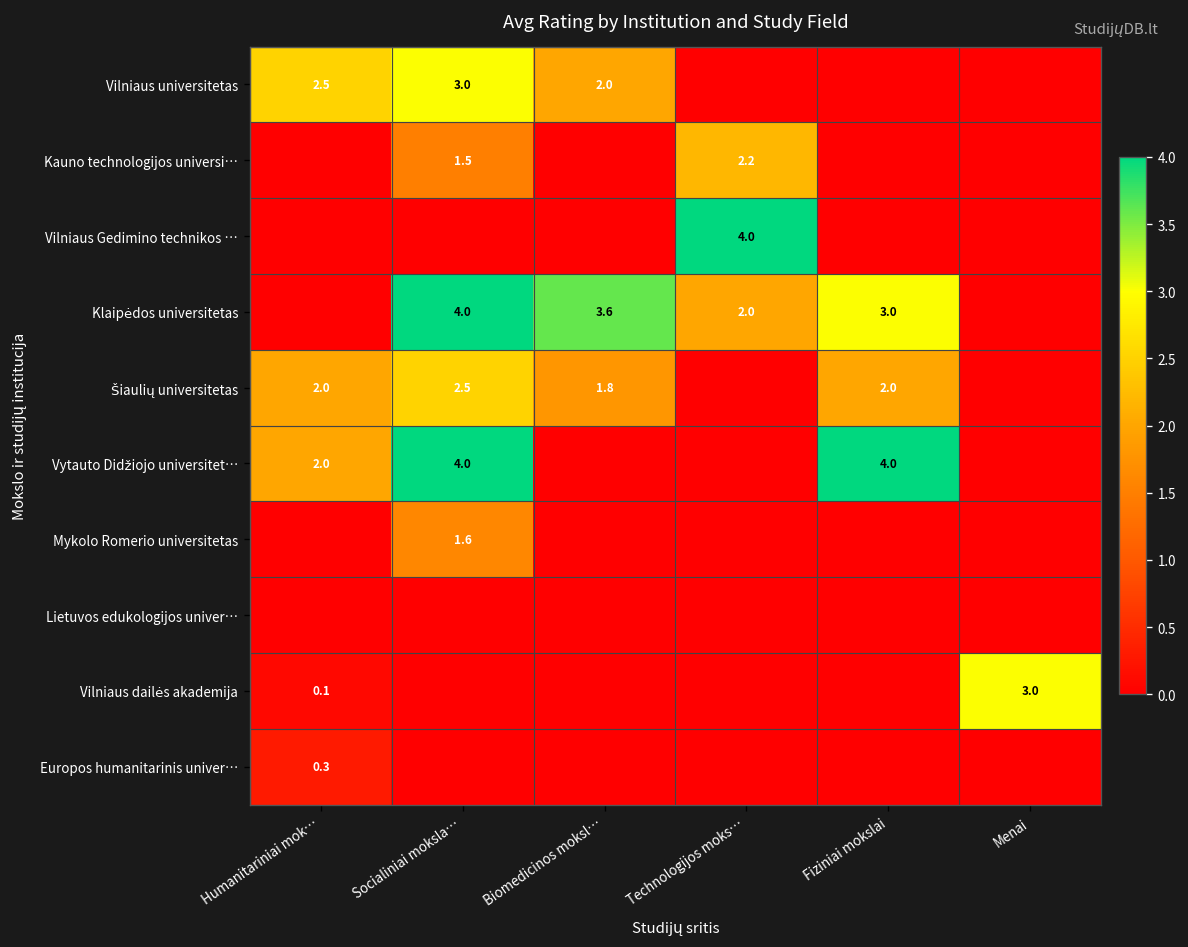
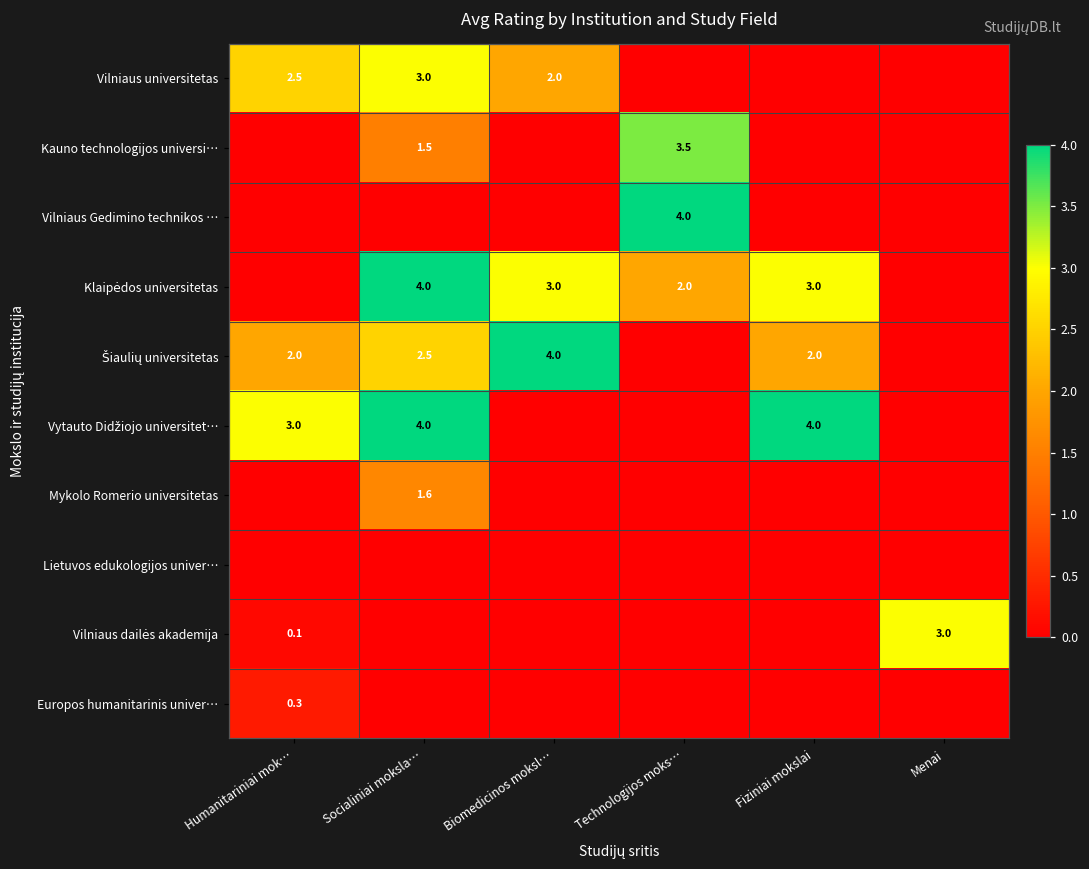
Kauno technologijos universi…, Technologijos moks…: 2.2 -> 3.5
Klaipėdos universitetas, Biomedicinos moksl…: 3.6 -> 3.0
Šiaulių universitetas, Biomedicinos moksl…: 1.8 -> 4.0
Vytauto Didžiojo universitet…, Humanitariniai mok…: 2.0 -> 3.0
